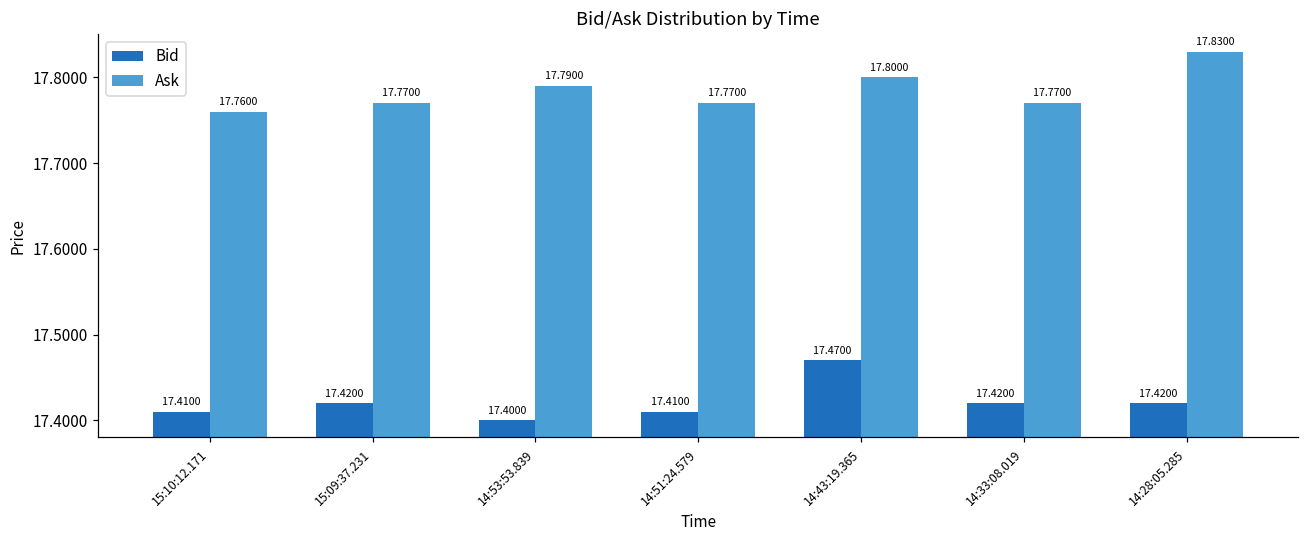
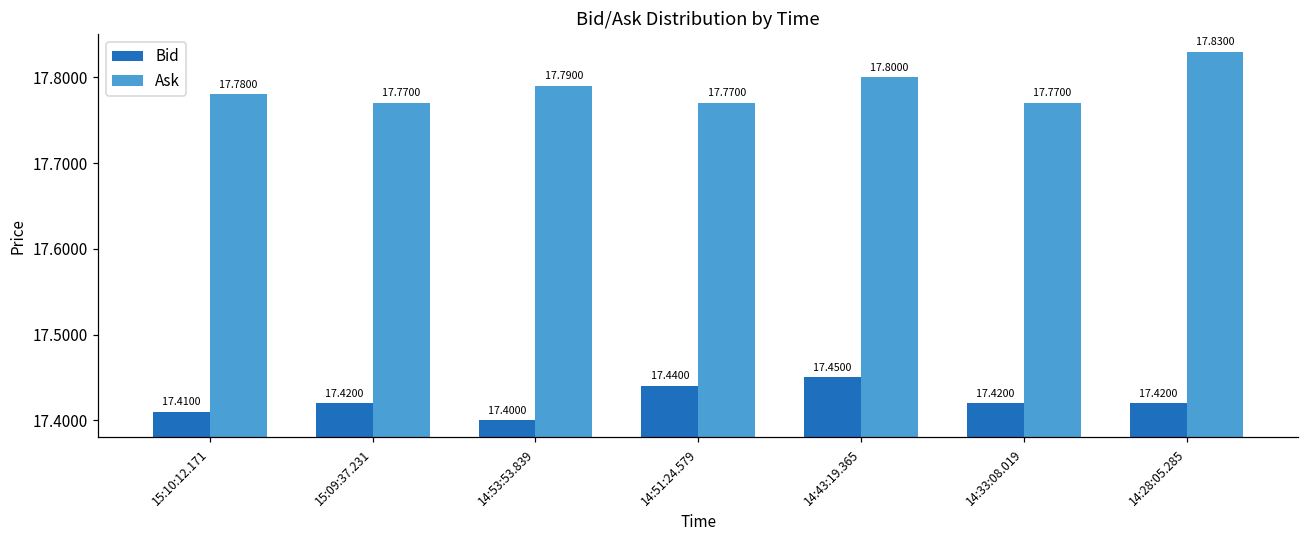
Ask, 15:10:12.171: 17.7600 -> 17.7800
Bid, 14:51:24.579: 17.4100 -> 17.4400
Bid, 14:43:19.365: 17.4700 -> 17.4500
